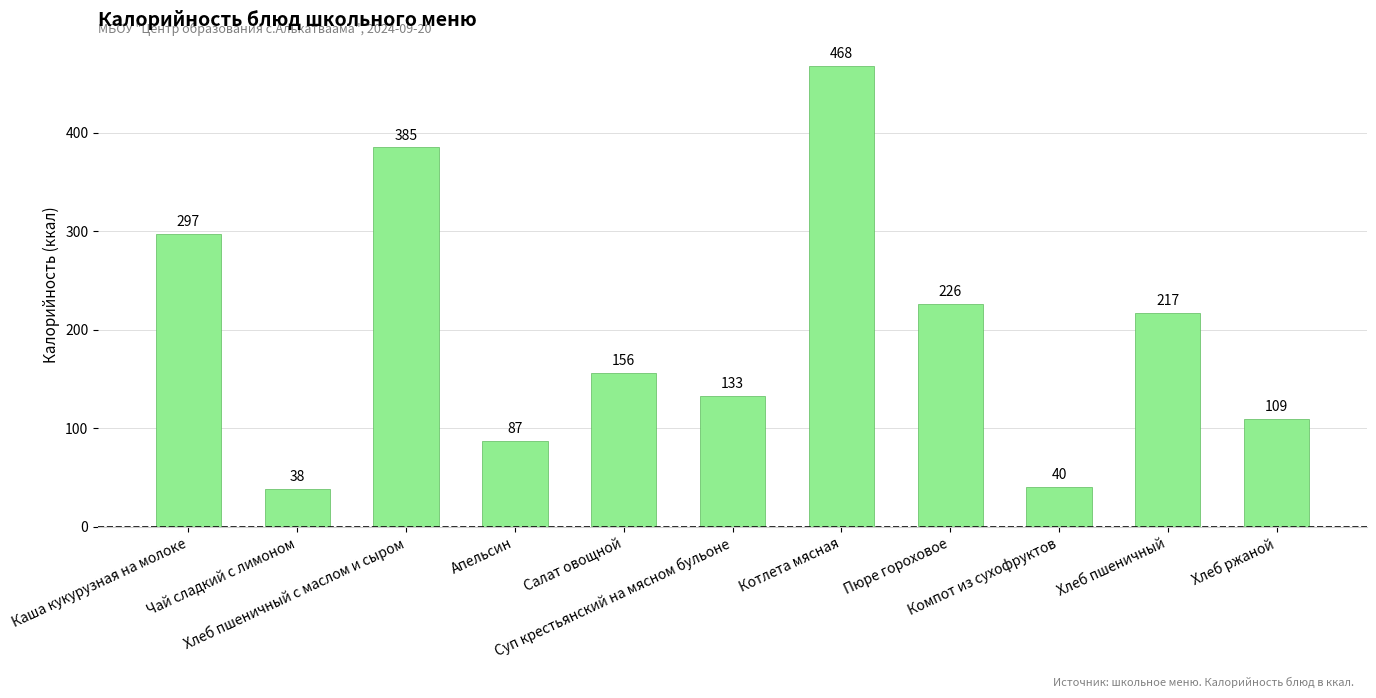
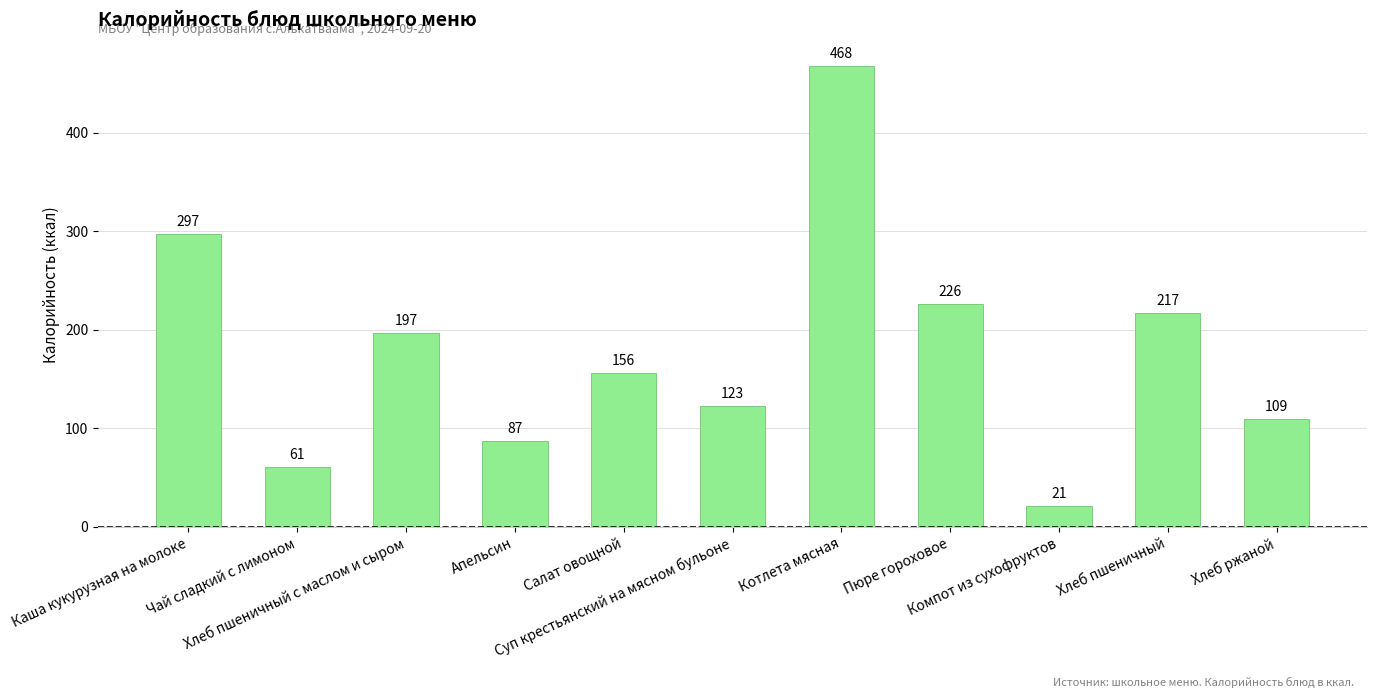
Чай сладкий с лимоном: 38 -> 61
Хлеб пшеничный с маслом и сыром: 385 -> 197
Суп крестьянский на мясном бульоне: 133 -> 123
Компот из сухофруктов: 40 -> 21
